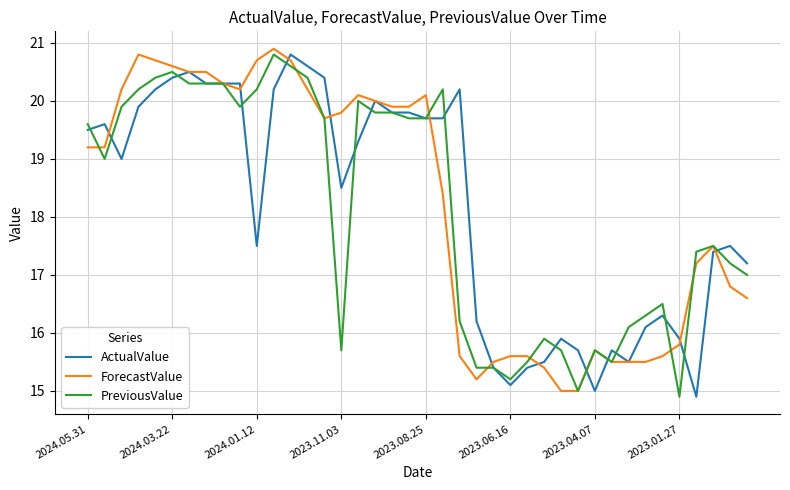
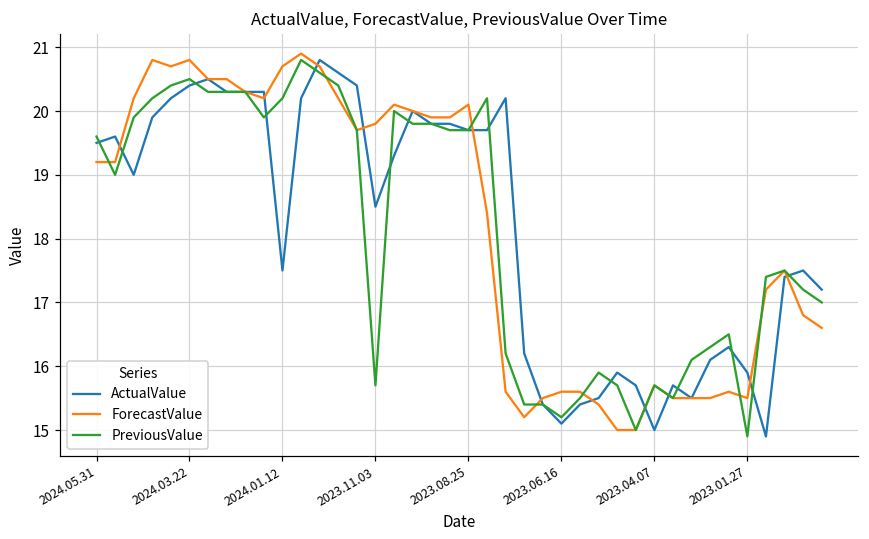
ForecastValue, 2024.03.22: 20.6 -> 20.8
ForecastValue, 2023.01.27: 15.8 -> 15.5
